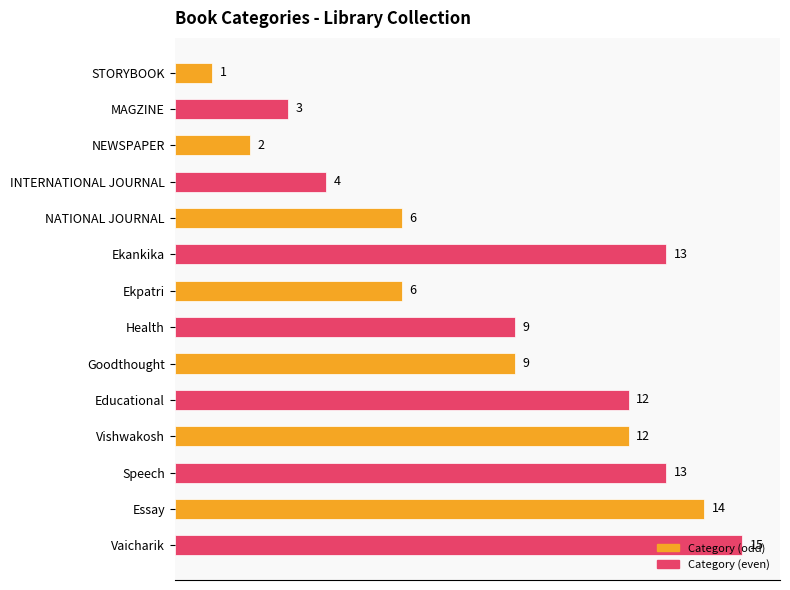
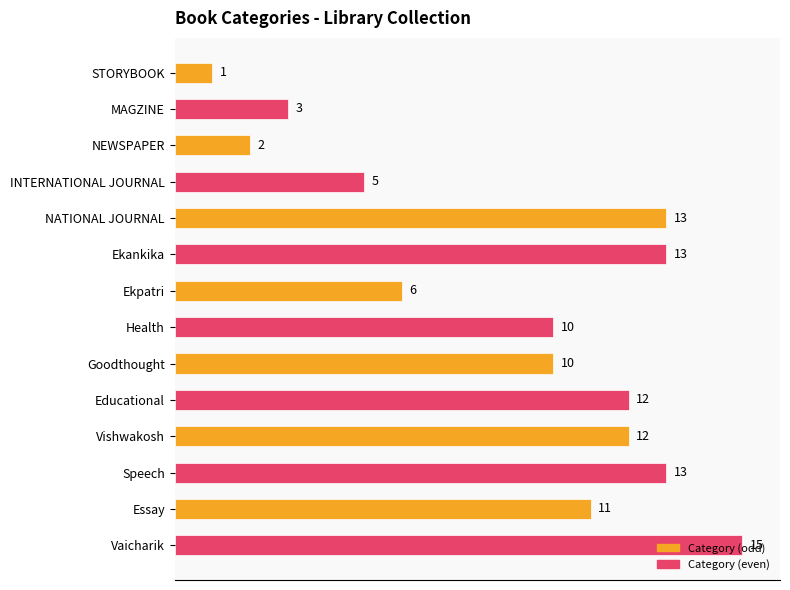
INTERNATIONAL JOURNAL: 4 -> 5
NATIONAL JOURNAL: 6 -> 13
Health: 9 -> 10
Goodthought: 9 -> 10
Essay: 14 -> 11
